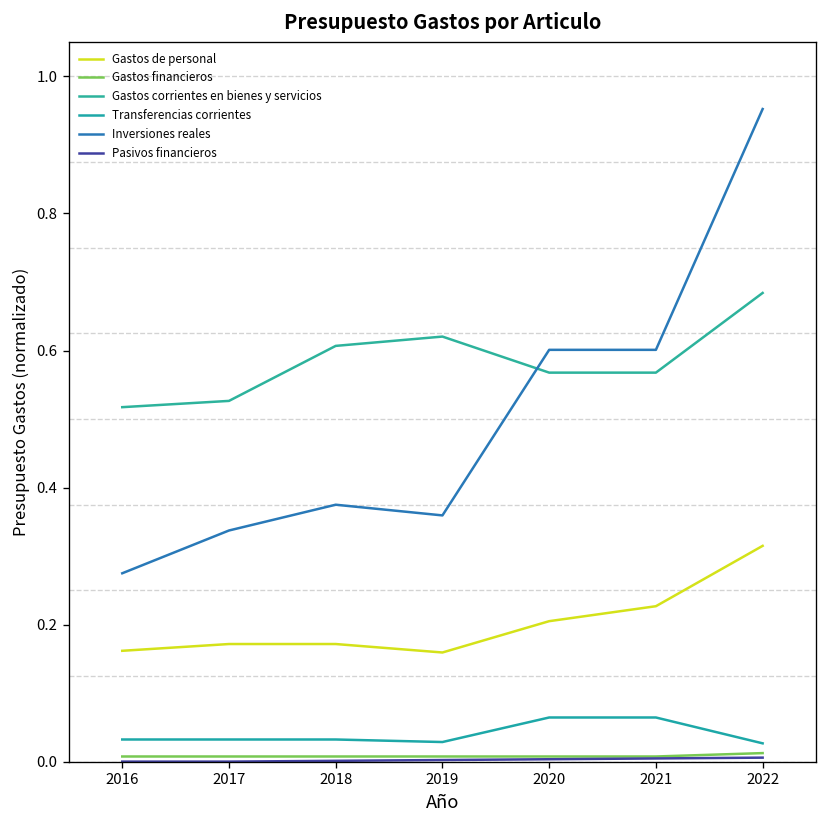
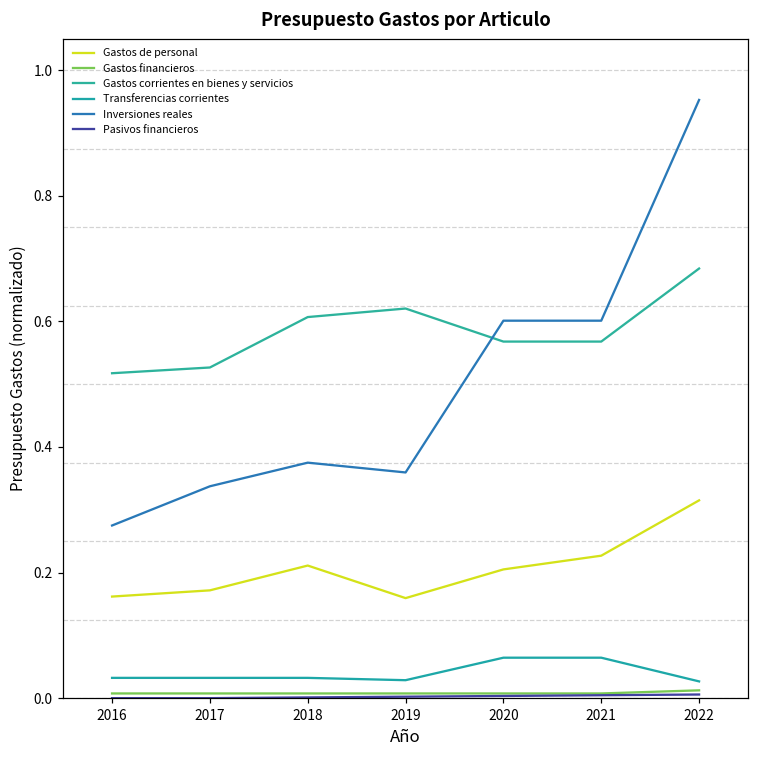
Gastos de personal, 2018: 0.17 -> 0.21
